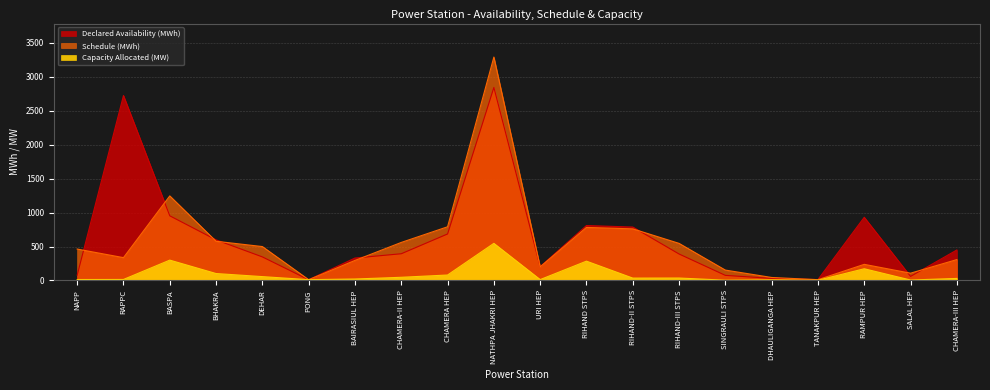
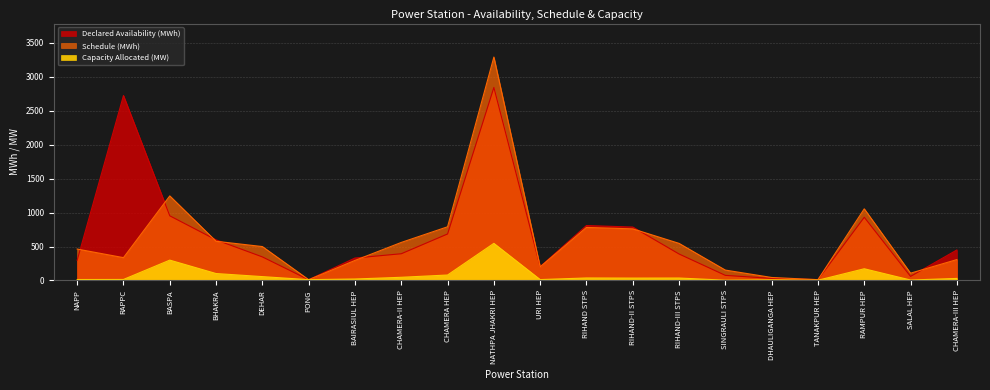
Declared Availability (MWh), NAPP: 100 -> 300
Capacity Allocated (MW), RIHAND STPS: 300 -> 0
Schedule (MWh), RAMPUR HEP: 200 -> 1100
